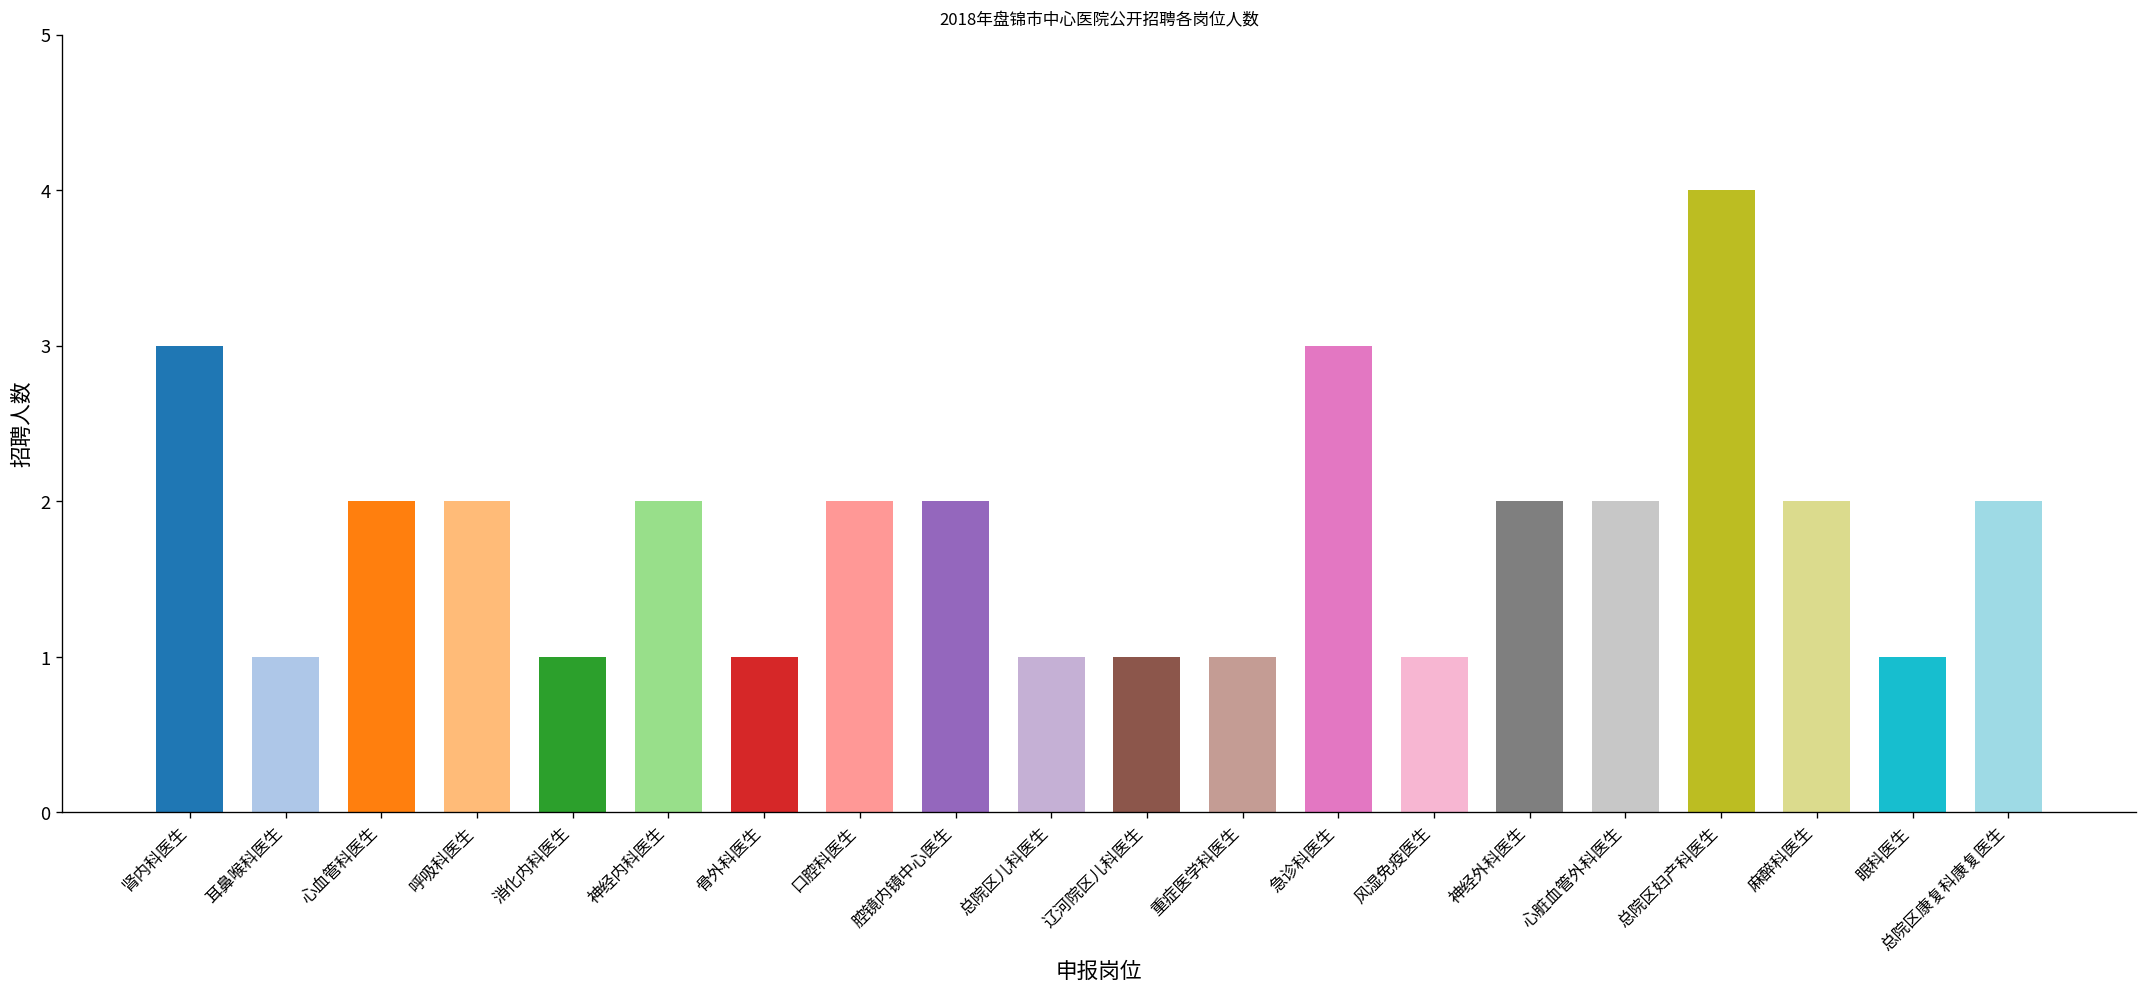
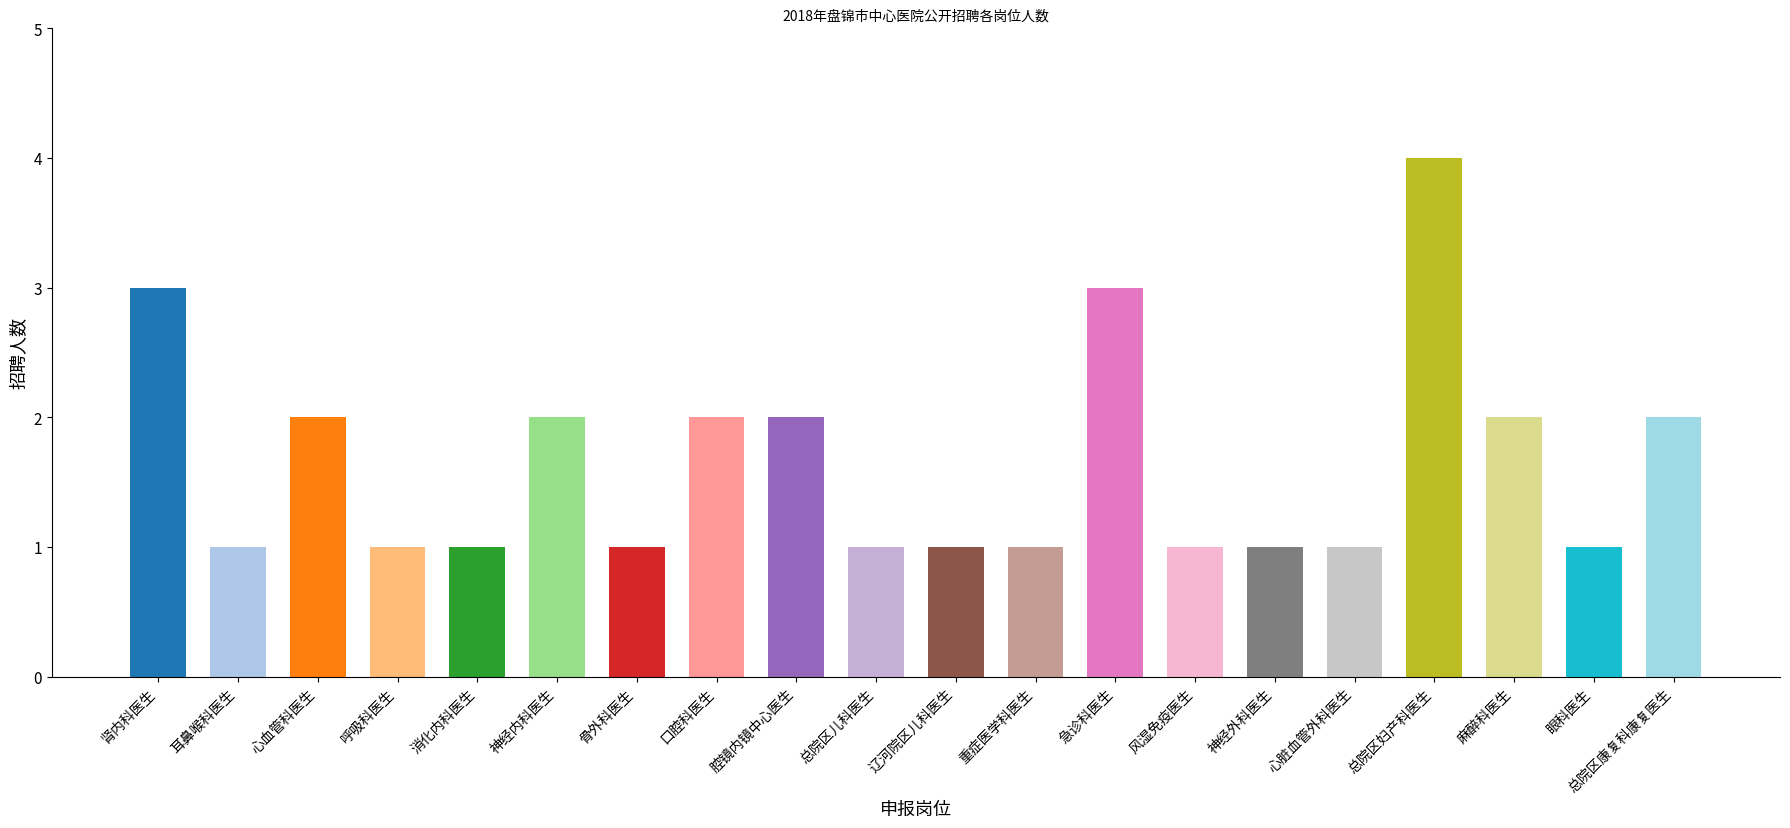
呼吸科医生: 2 -> 1
神经外科医生: 2 -> 1
心脏血管外科医生: 2 -> 1
